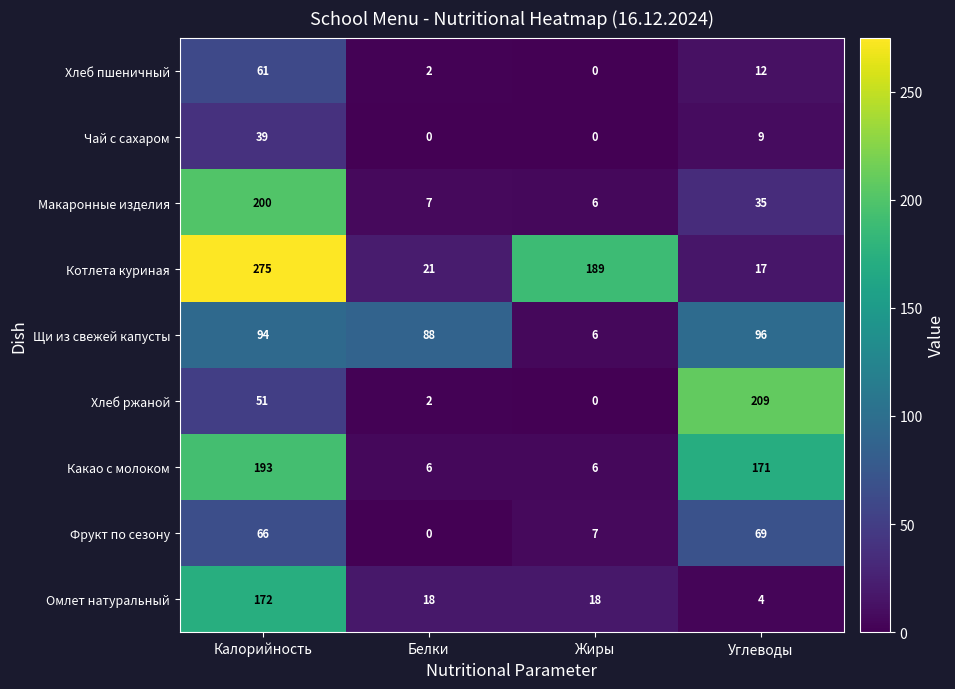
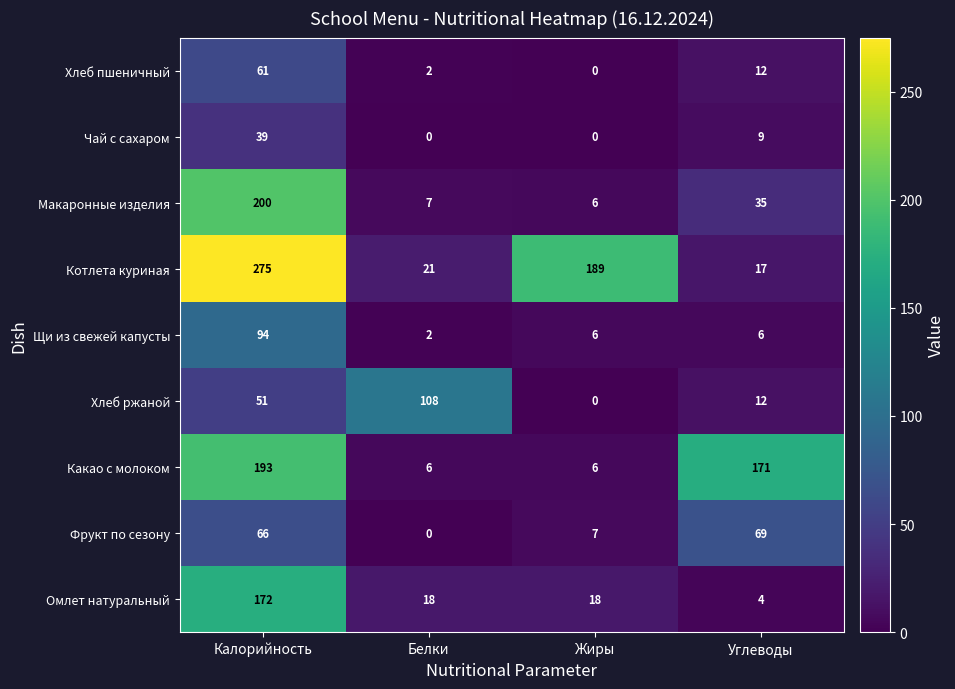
Щи из свежей капусты, Белки: 88 -> 2
Щи из свежей капусты, Углеводы: 96 -> 6
Хлеб ржаной, Белки: 2 -> 108
Хлеб ржаной, Углеводы: 209 -> 12
